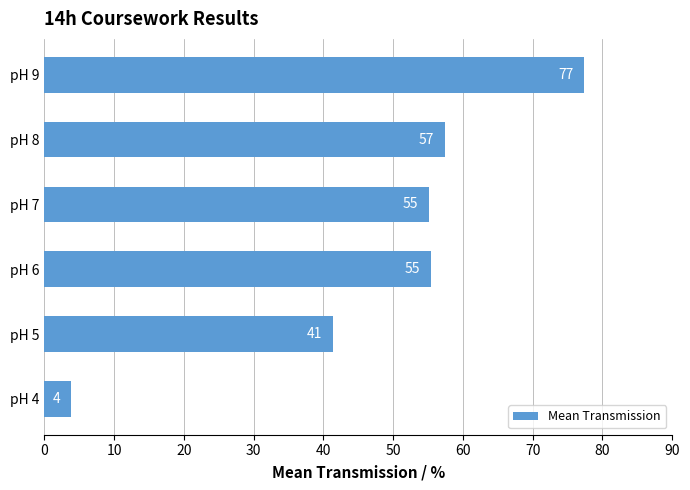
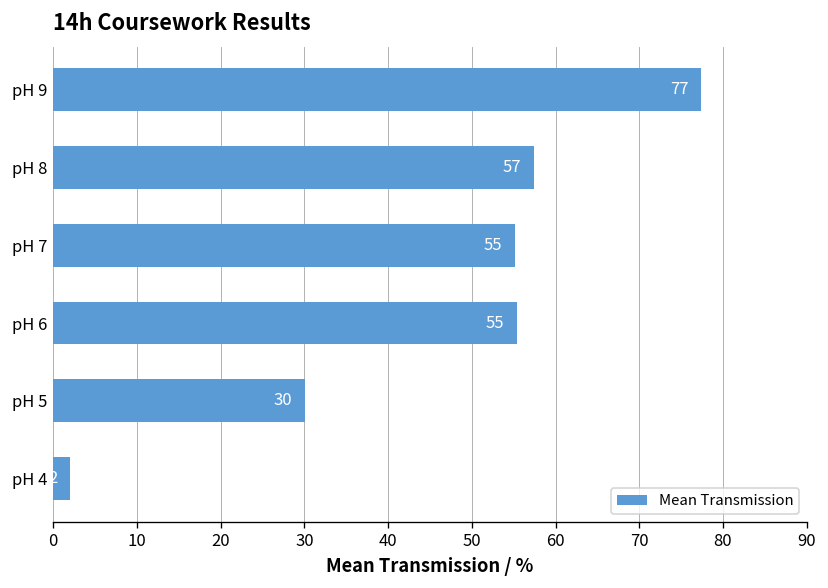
pH 5: 41 -> 30
pH 4: 4 -> 2
